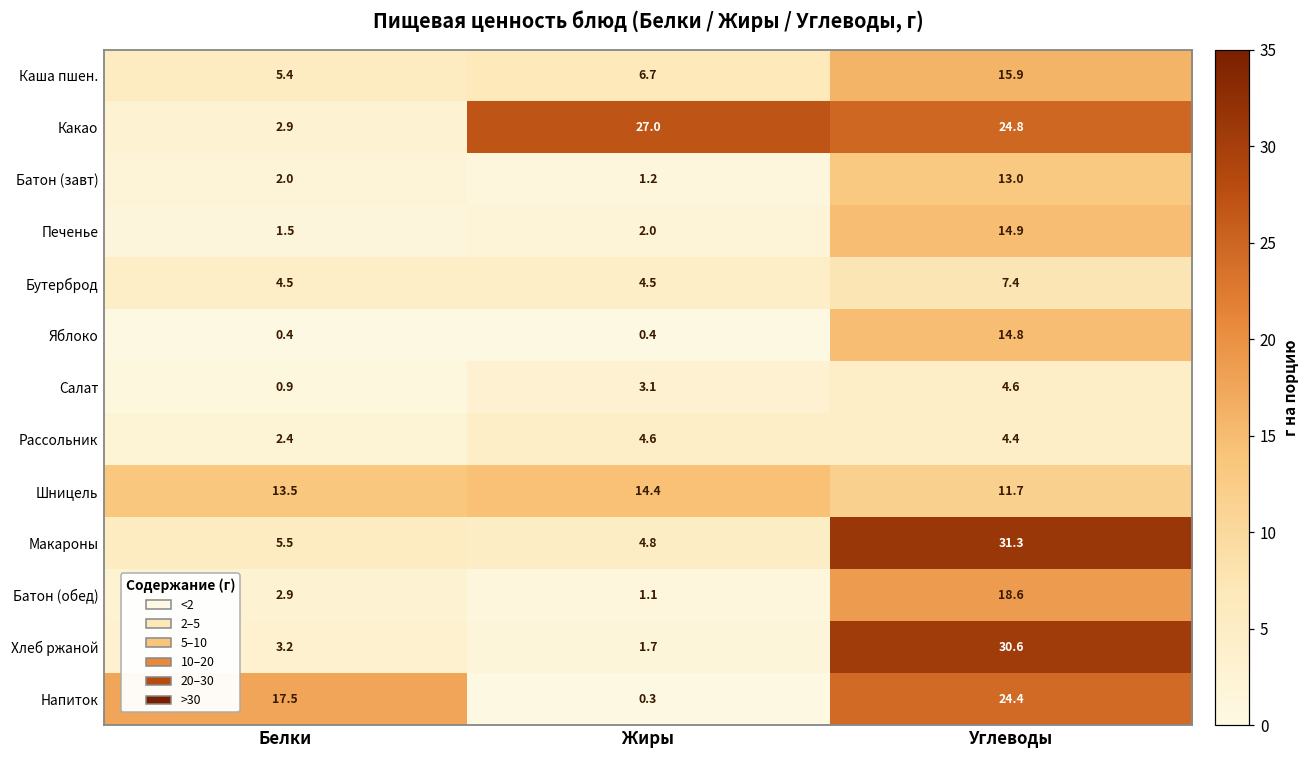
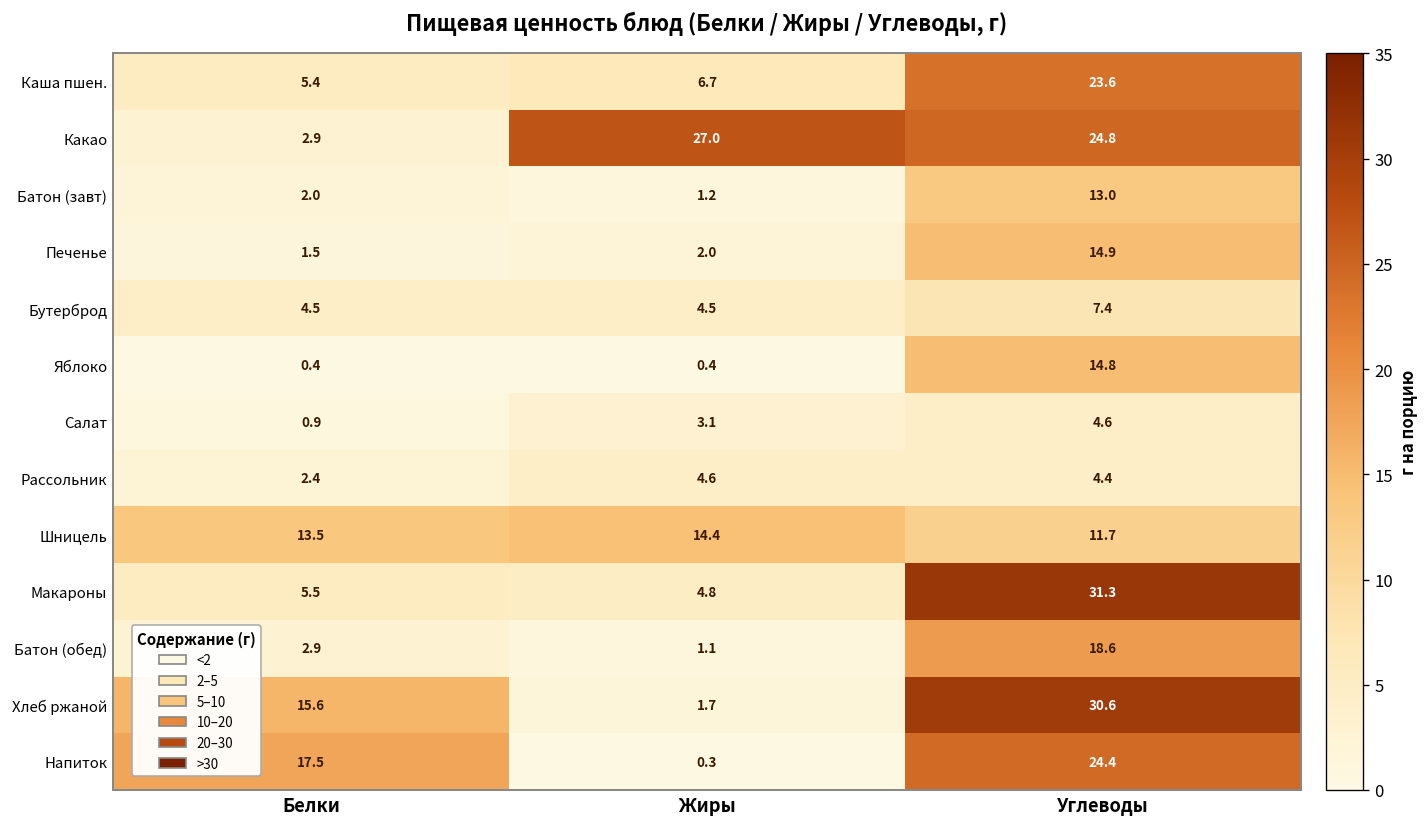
Каша пшен., Углеводы: 15.9 -> 23.6
Хлеб ржаной, Белки: 3.2 -> 15.6
